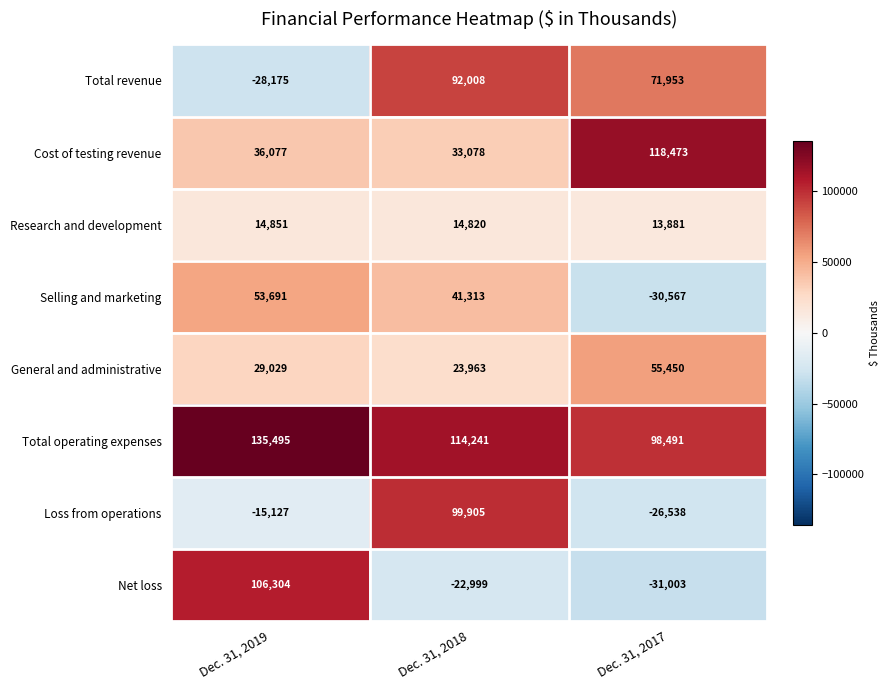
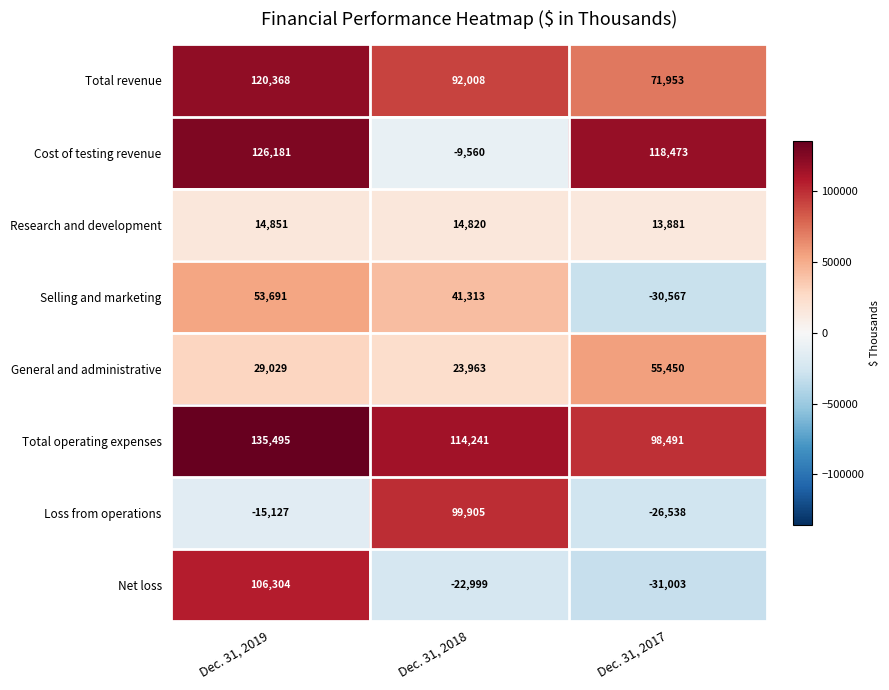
Total revenue, Dec. 31, 2019: -28,175 -> 120,368
Cost of testing revenue, Dec. 31, 2019: 36,077 -> 126,181
Cost of testing revenue, Dec. 31, 2018: 33,078 -> -9,560
